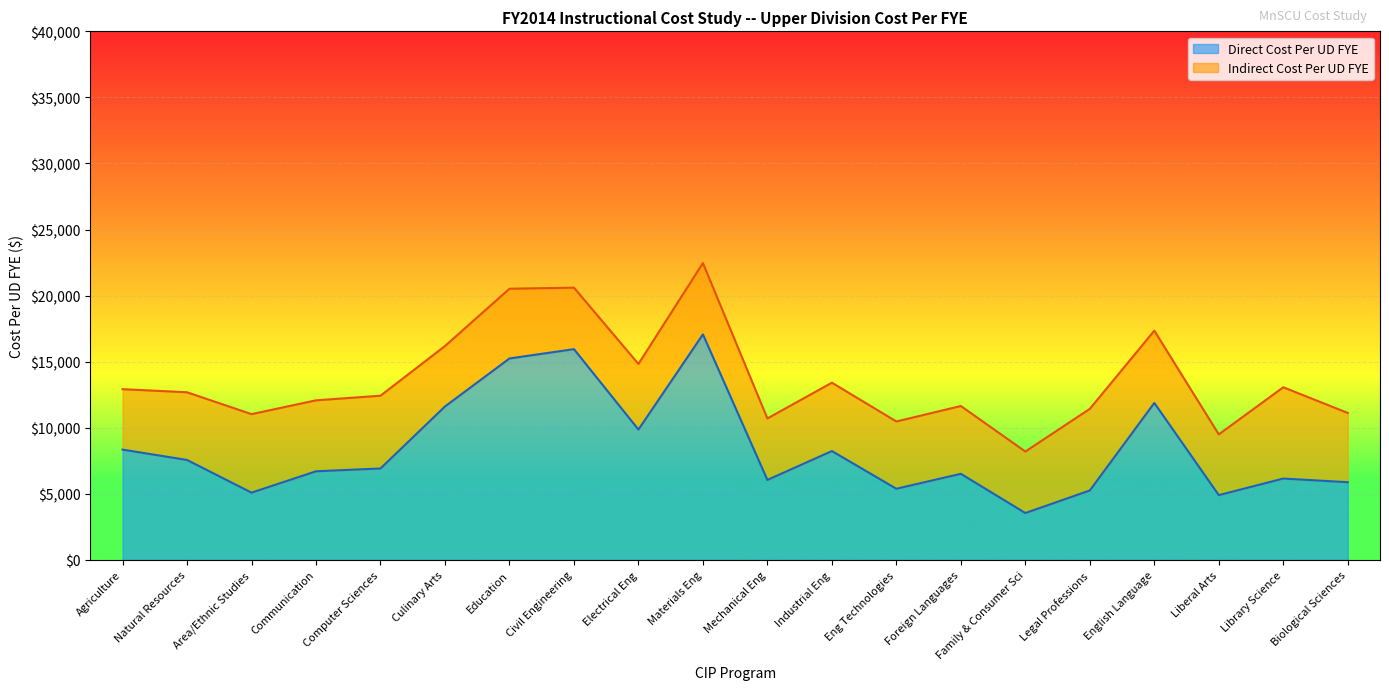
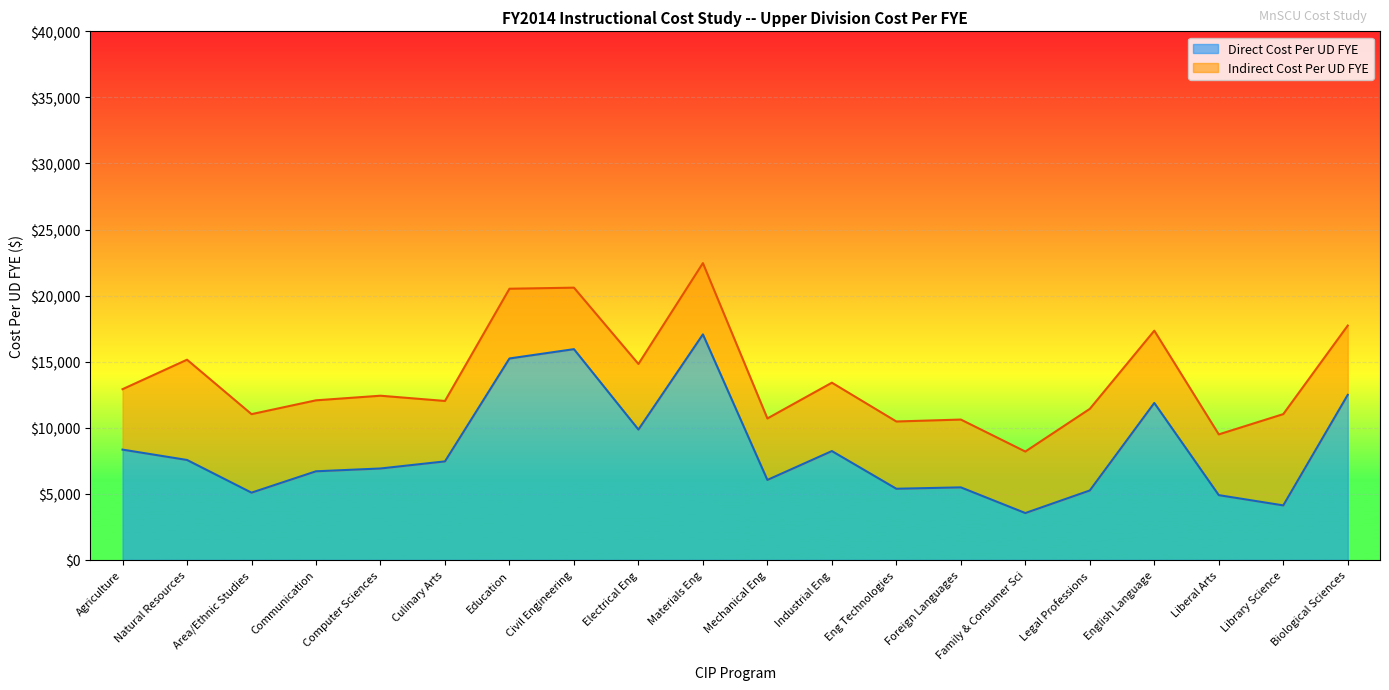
Indirect Cost Per UD FYE, Natural Resources: $5,100 -> $7,600
Direct Cost Per UD FYE, Culinary Arts: $11,600 -> $7,500
Direct Cost Per UD FYE, Foreign Languages: $6,500 -> $5,500
Direct Cost Per UD FYE, Library Science: $6,200 -> $4,100
Direct Cost Per UD FYE, Biological Sciences: $5,900 -> $12,500
